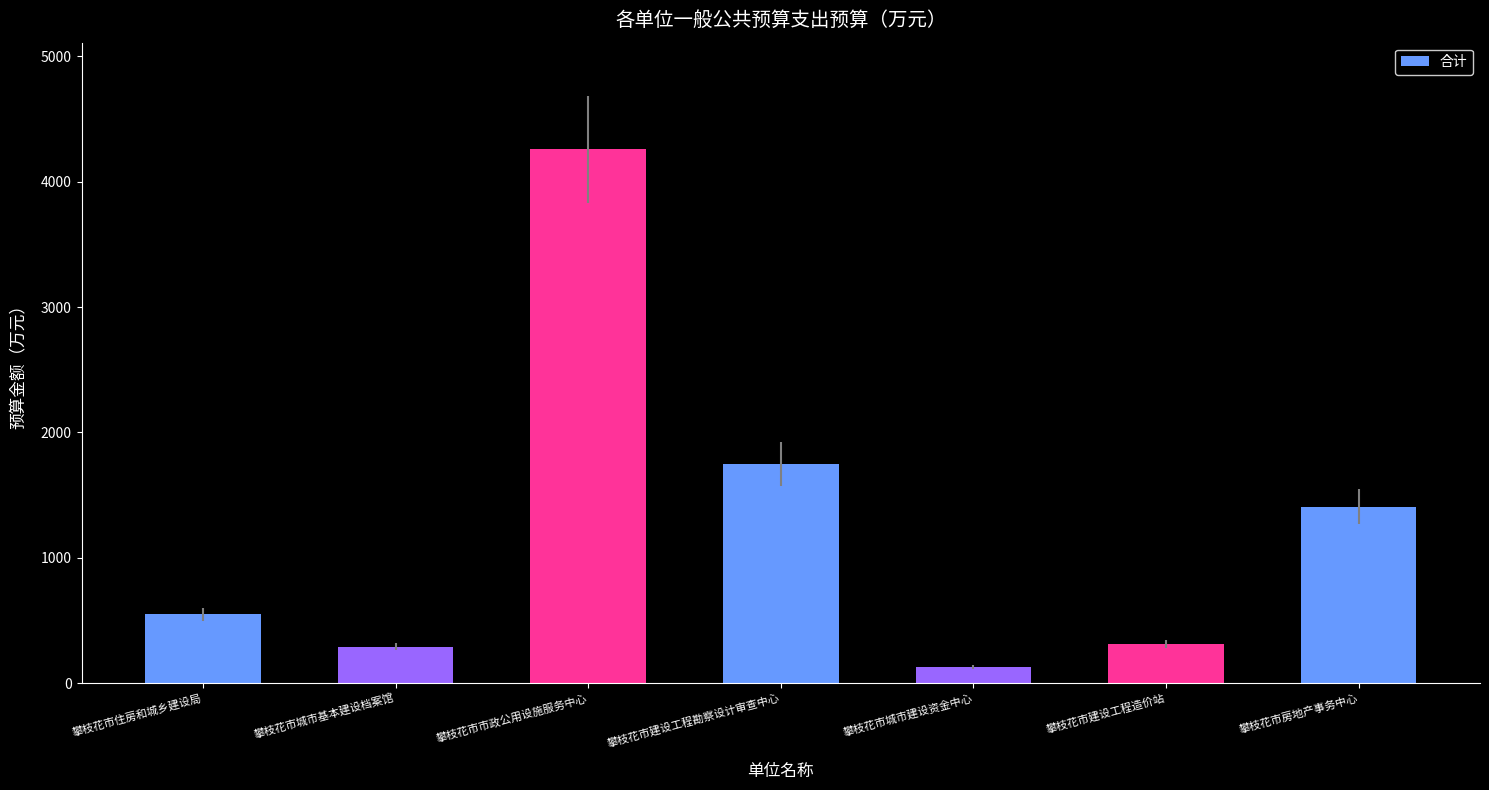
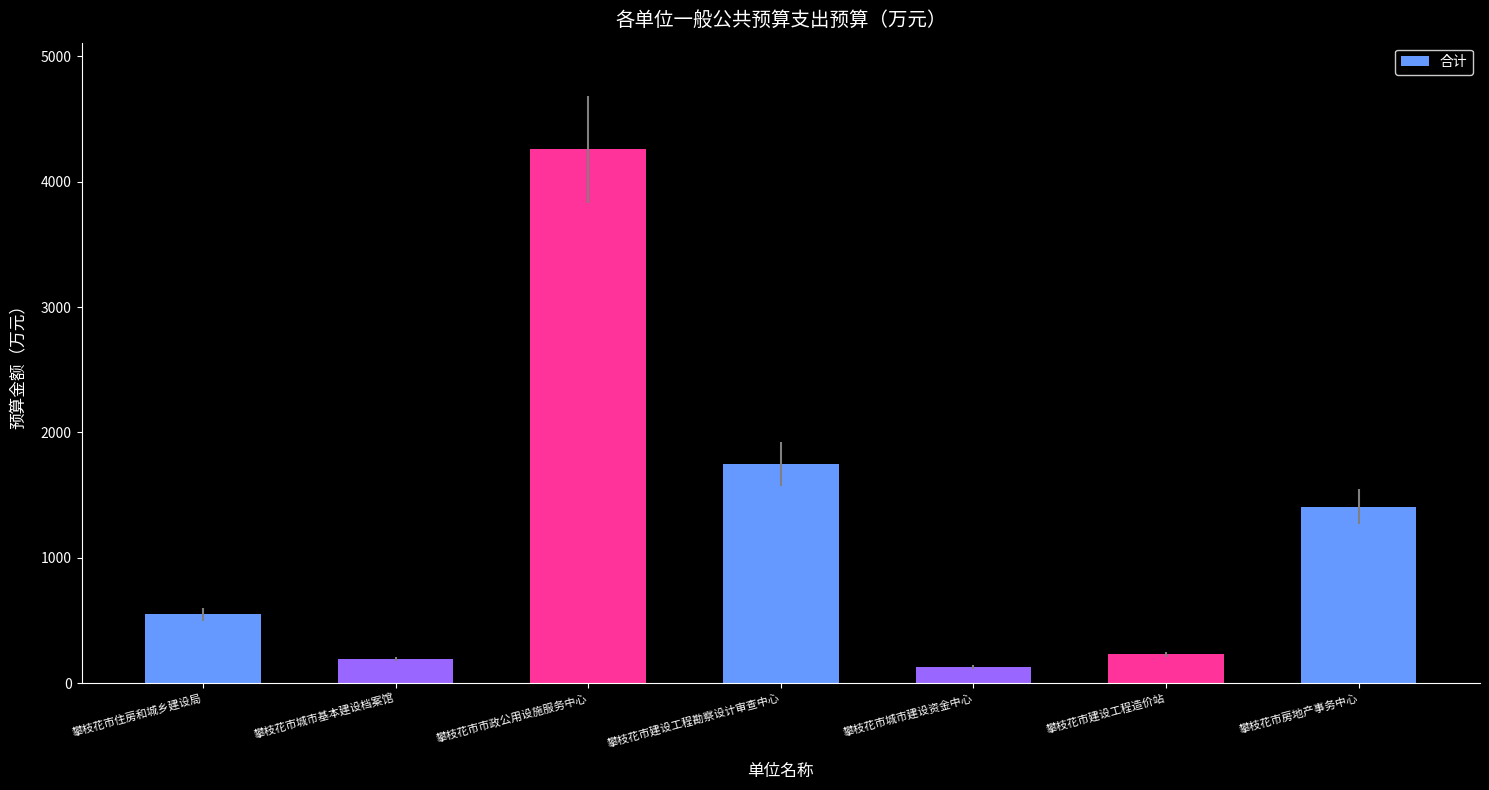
攀枝花市城市基本建设档案馆: 290 -> 190
攀枝花市建设工程造价站: 310 -> 230
